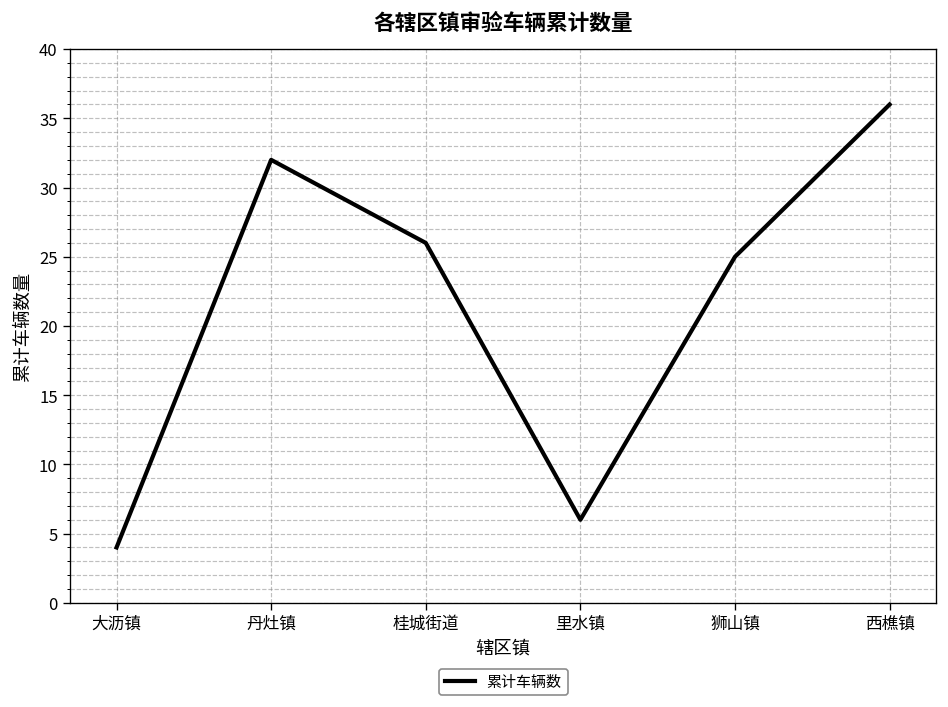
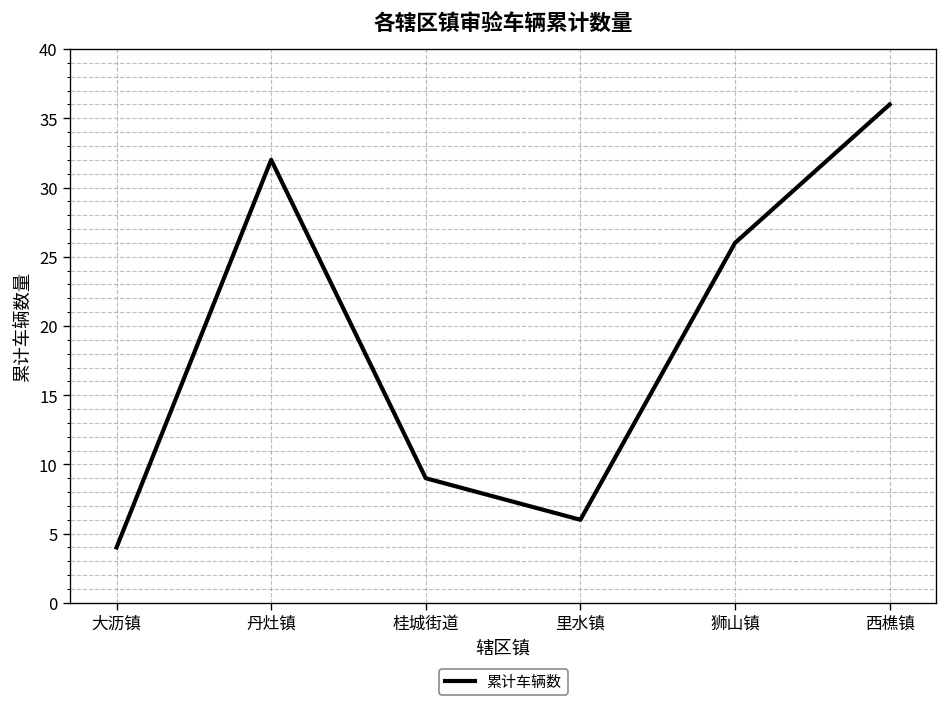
桂城街道: 26 -> 9
狮山镇: 25 -> 26
